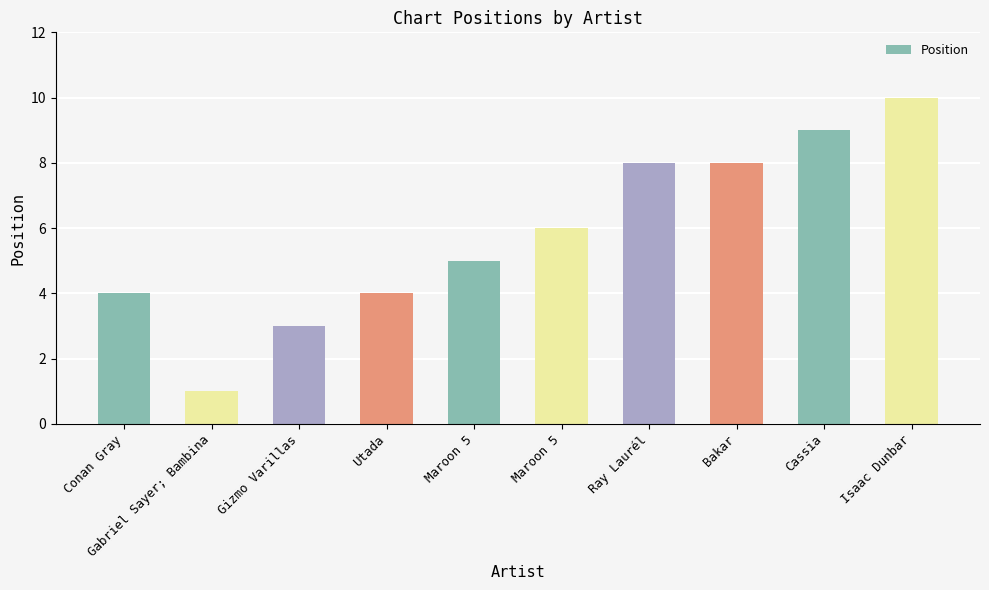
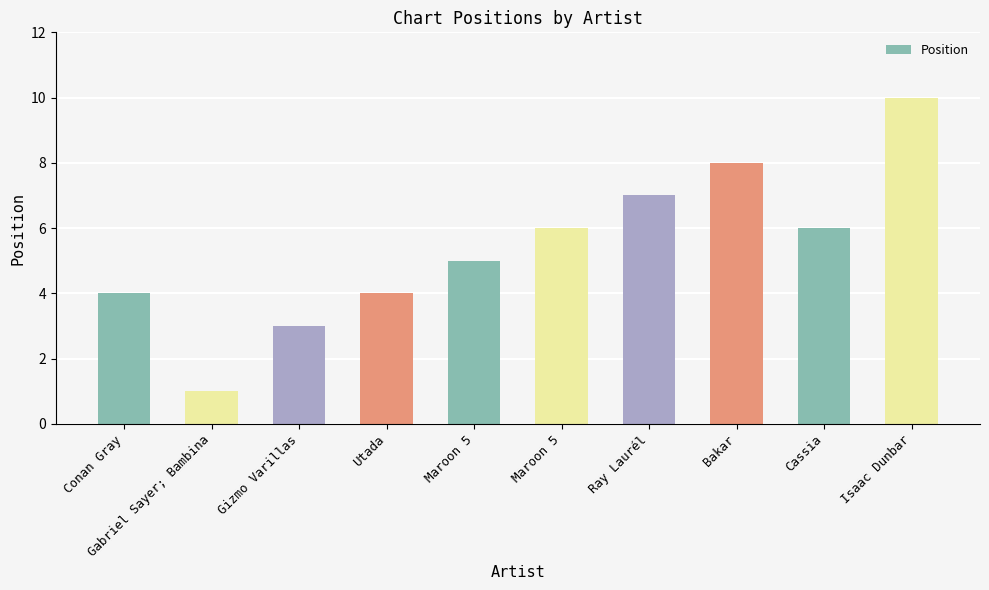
Ray Laurél: 8 -> 7
Cassia: 9 -> 6
